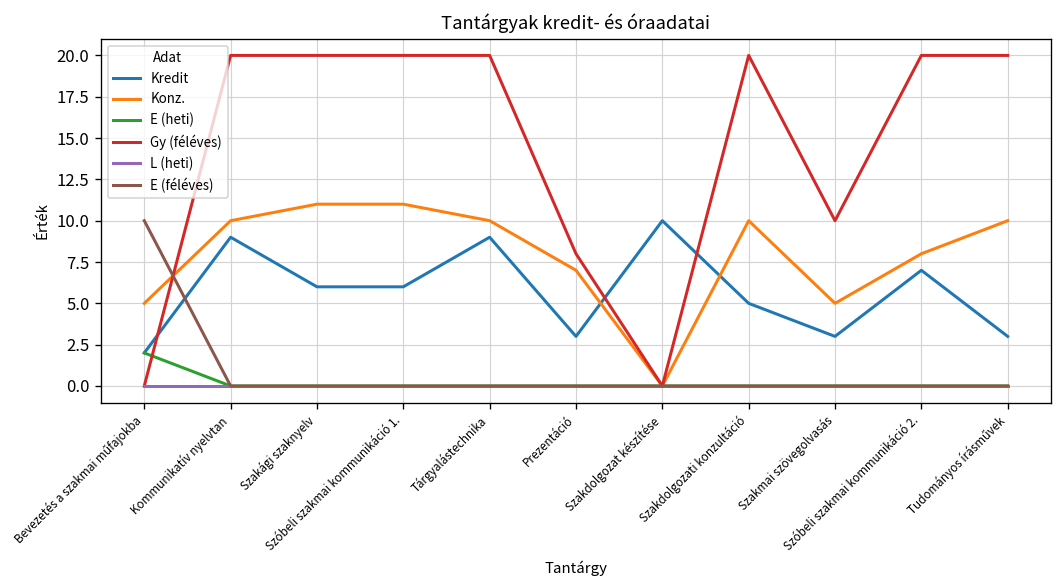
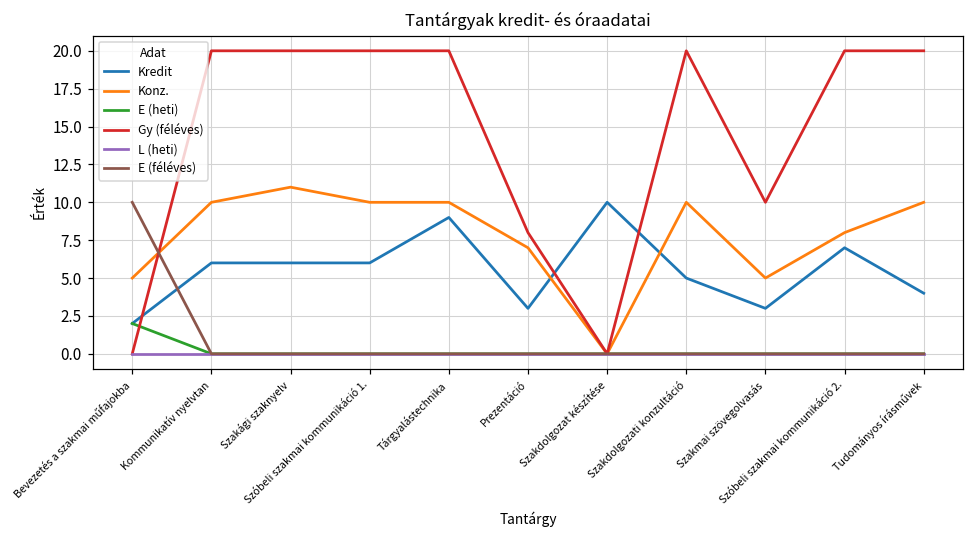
Kredit, Kommunikatív nyelvtan: 9 -> 6
Konz., Szóbeli szakmai kommunikáció 1.: 11 -> 10
Kredit, Tudományos írásművek: 3 -> 4
